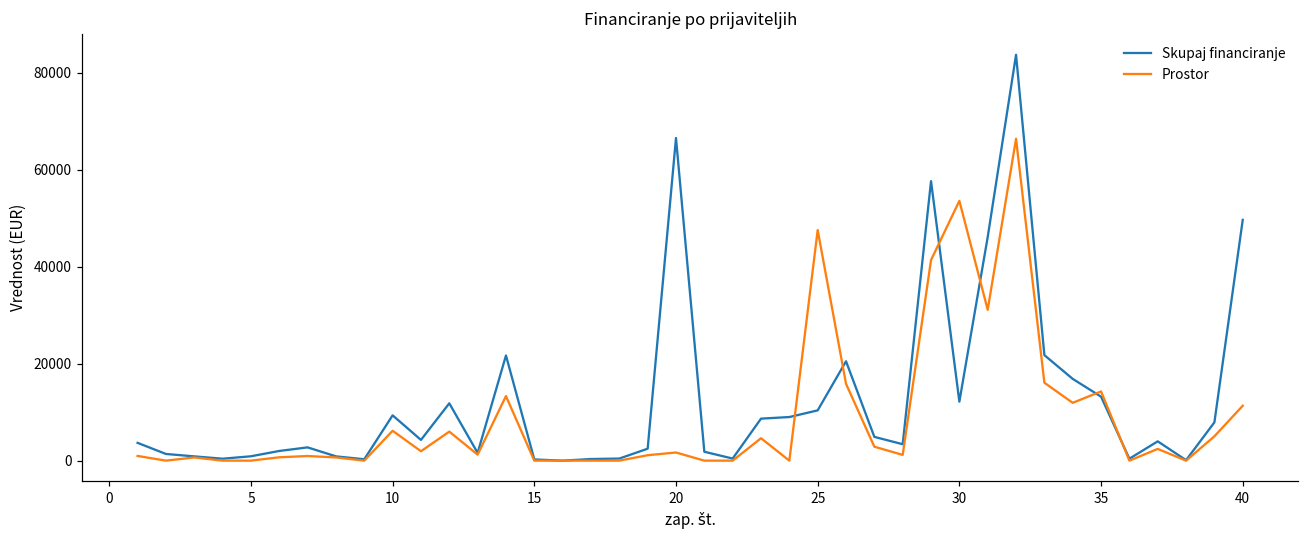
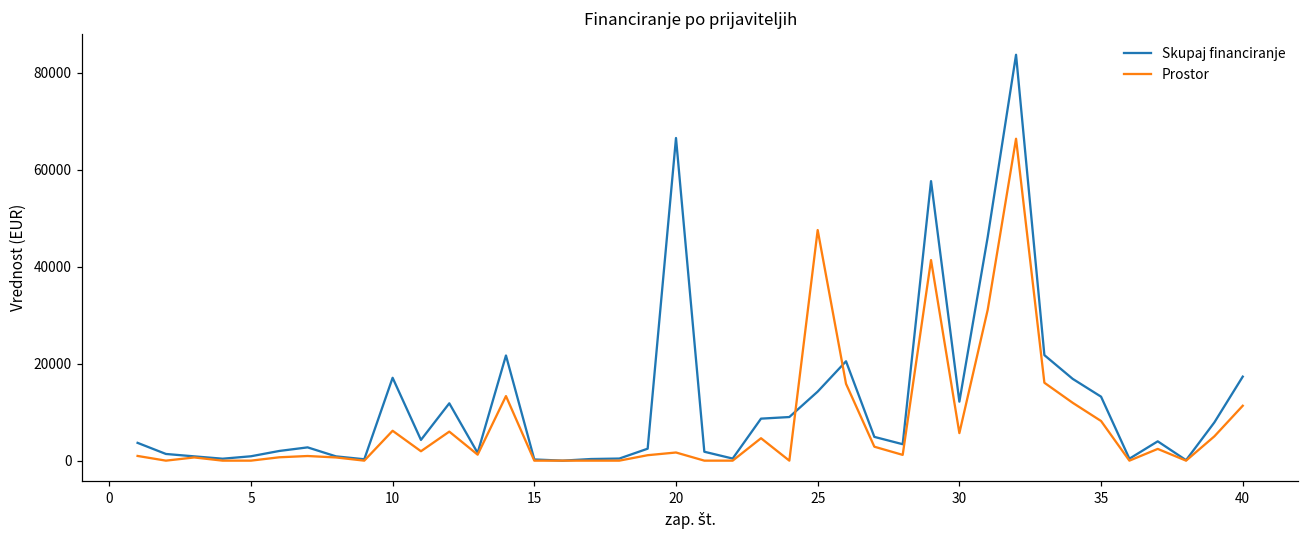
Skupaj financiranje, 10: 9000 -> 17000
Skupaj financiranje, 25: 10000 -> 14000
Prostor, 30: 54000 -> 6000
Prostor, 35: 14000 -> 8000
Skupaj financiranje, 40: 50000 -> 17000
